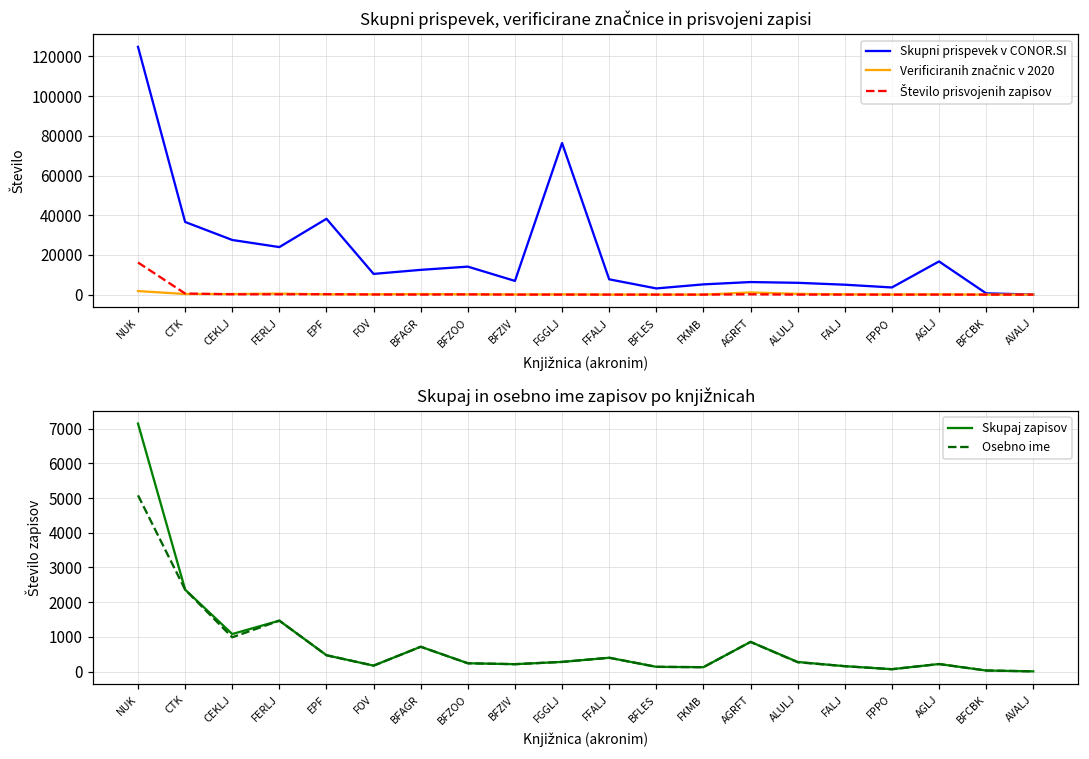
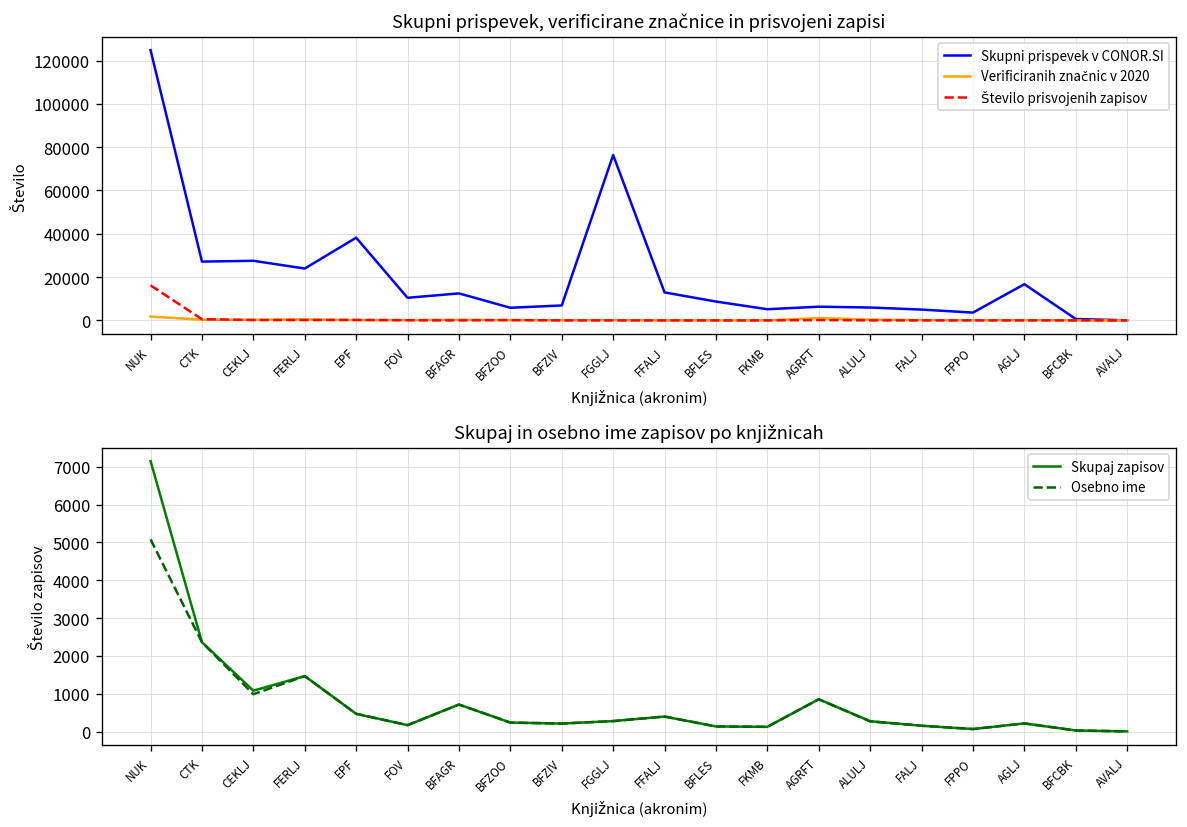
Skupni prispevek, verificirane značnice in prisvojeni zapisi, Skupni prispevek v CONOR.SI, CTK: 37000 -> 27000
Skupni prispevek, verificirane značnice in prisvojeni zapisi, Skupni prispevek v CONOR.SI, BFZOO: 14000 -> 6000
Skupni prispevek, verificirane značnice in prisvojeni zapisi, Skupni prispevek v CONOR.SI, FFALJ: 8000 -> 13000
Skupni prispevek, verificirane značnice in prisvojeni zapisi, Skupni prispevek v CONOR.SI, BFLES: 3000 -> 9000
